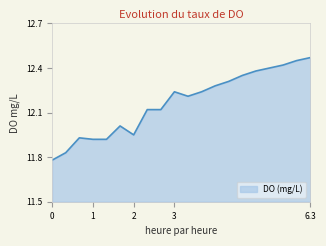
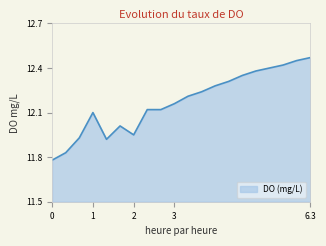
1: 11.92 -> 12.10
3: 12.24 -> 12.16
